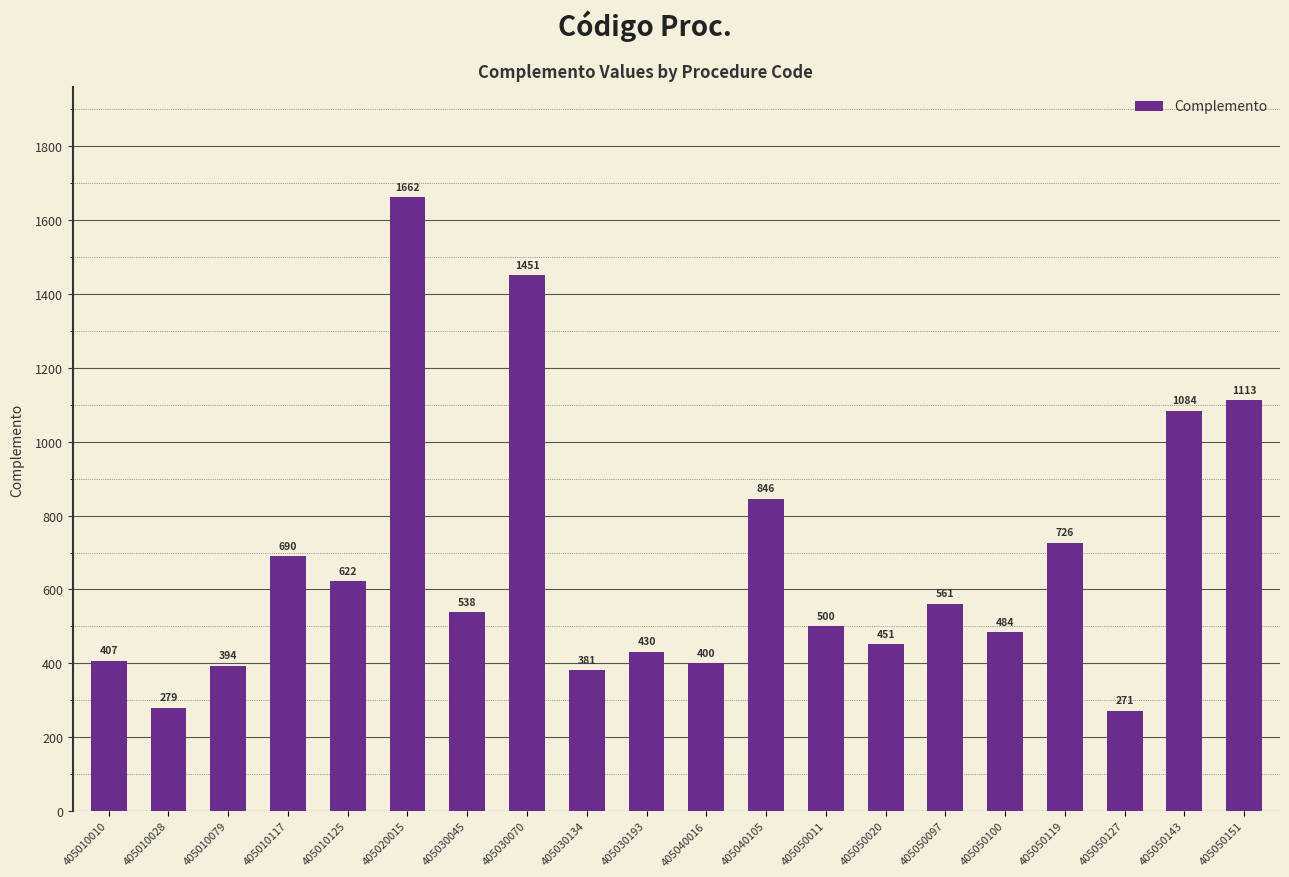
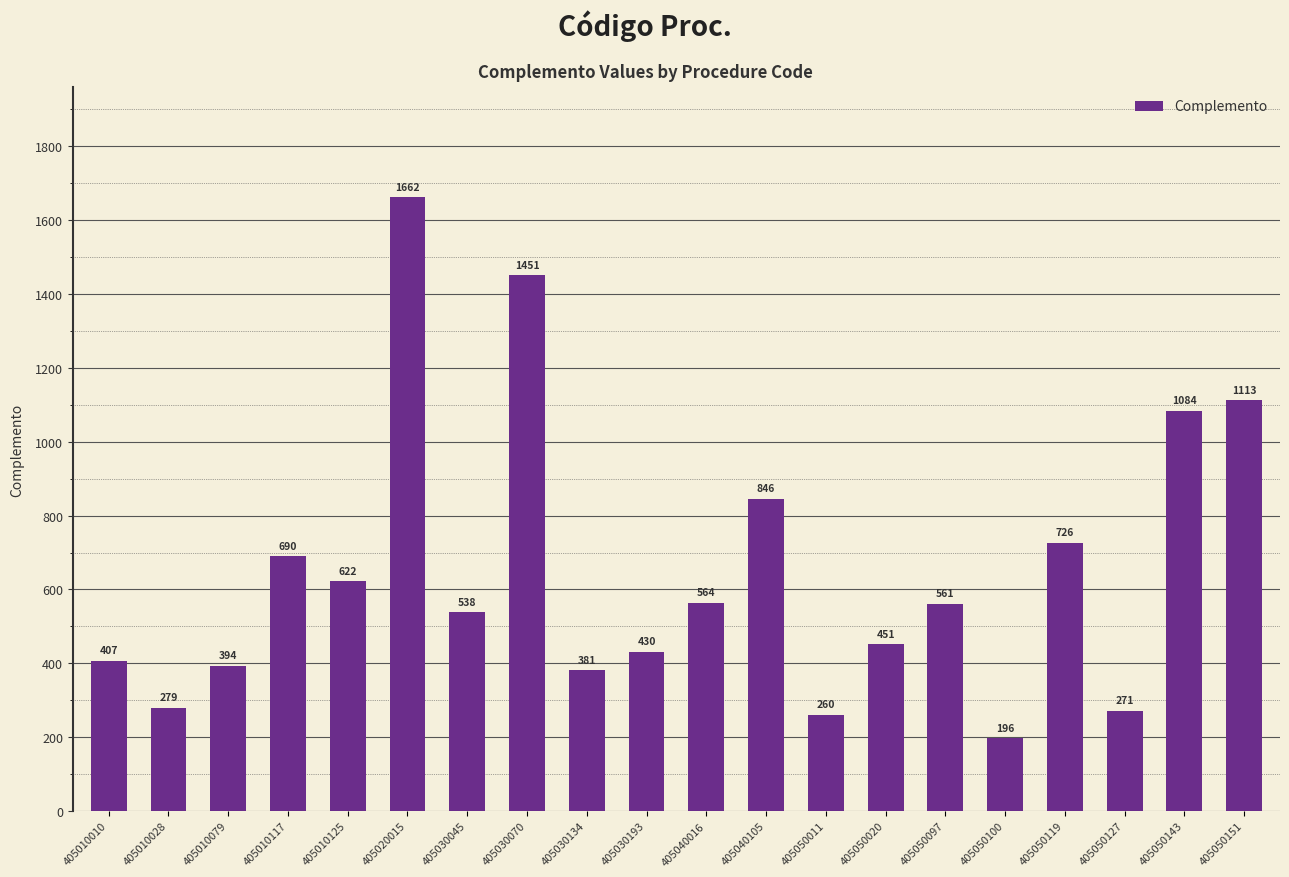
405040016: 400 -> 564
405050011: 500 -> 260
405050100: 484 -> 196
